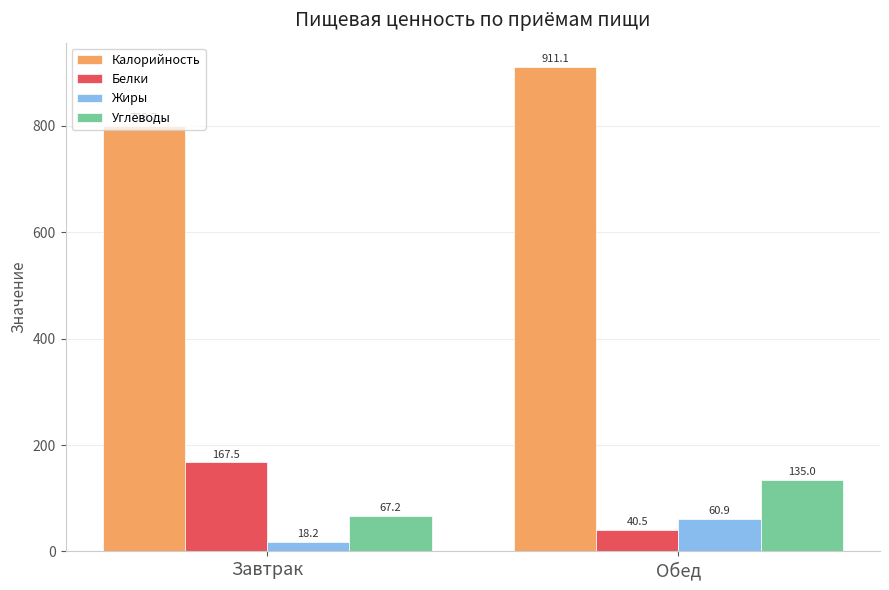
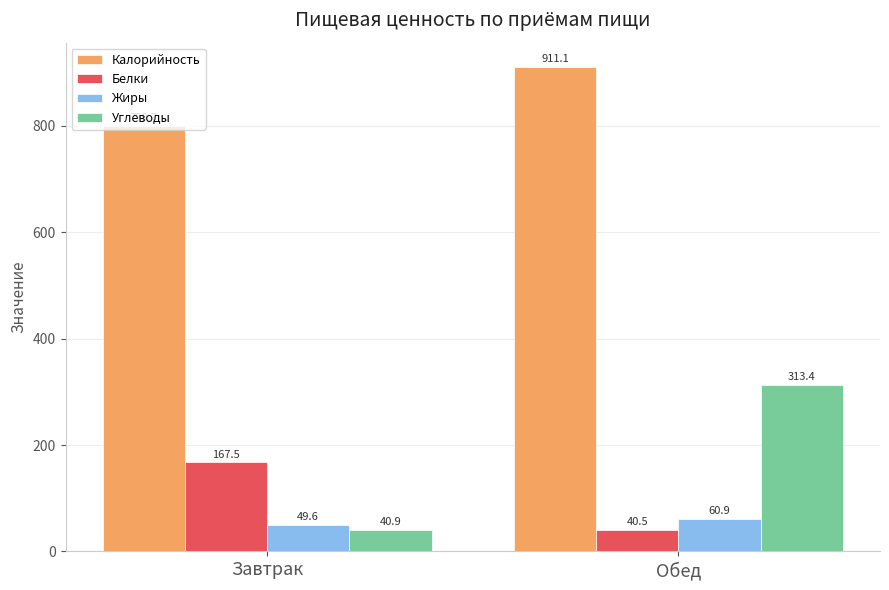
Жиры, Завтрак: 18.2 -> 49.6
Углеводы, Завтрак: 67.2 -> 40.9
Углеводы, Обед: 135.0 -> 313.4
